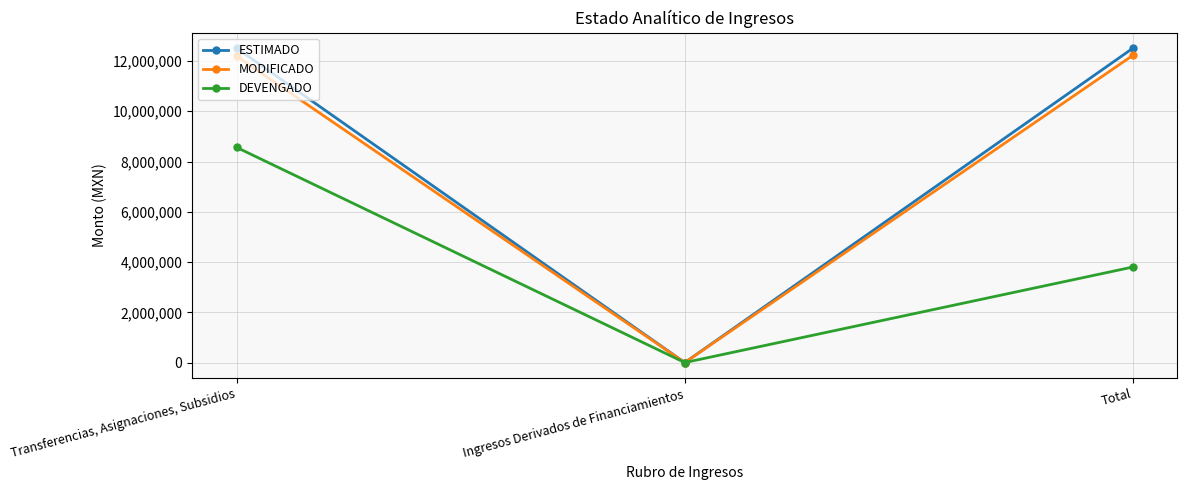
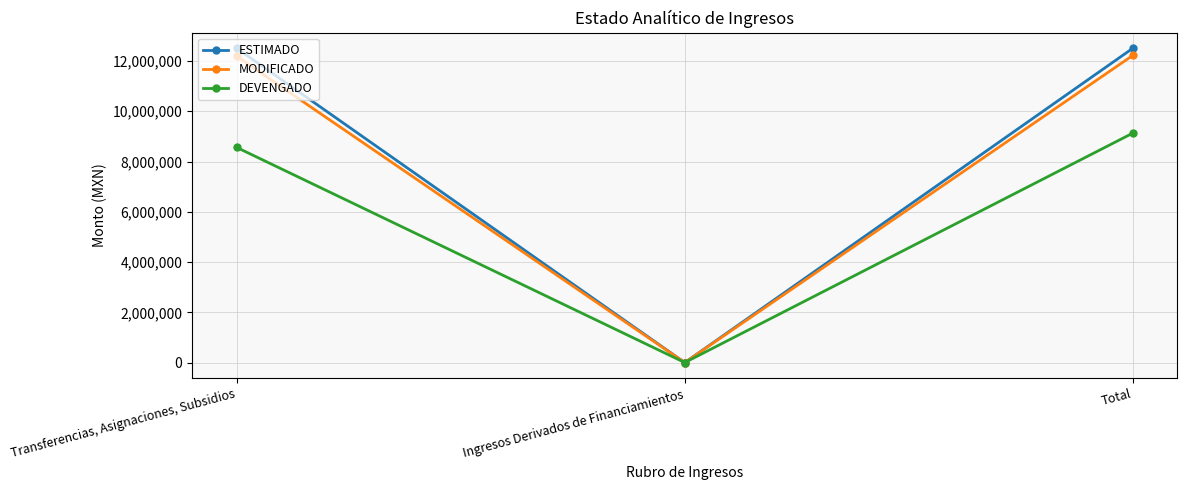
DEVENGADO, Total: 3,800,000 -> 9,100,000
